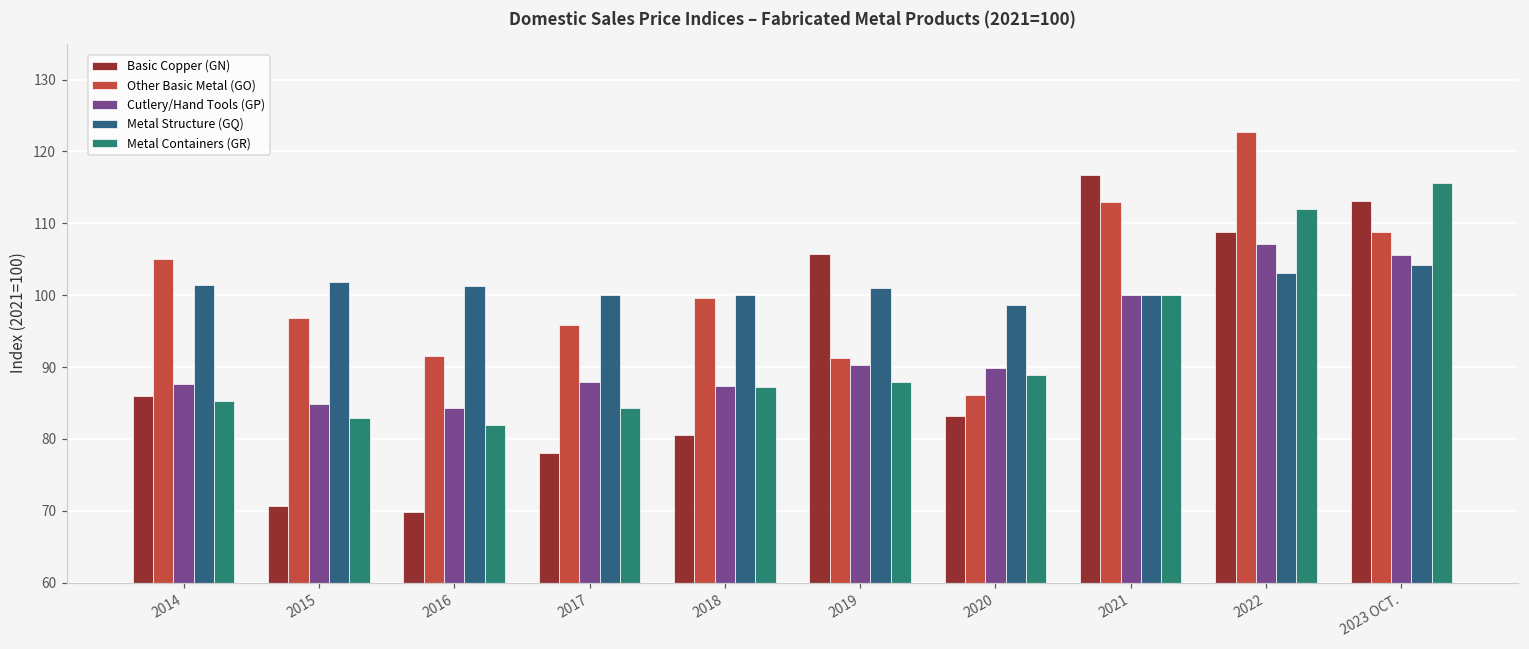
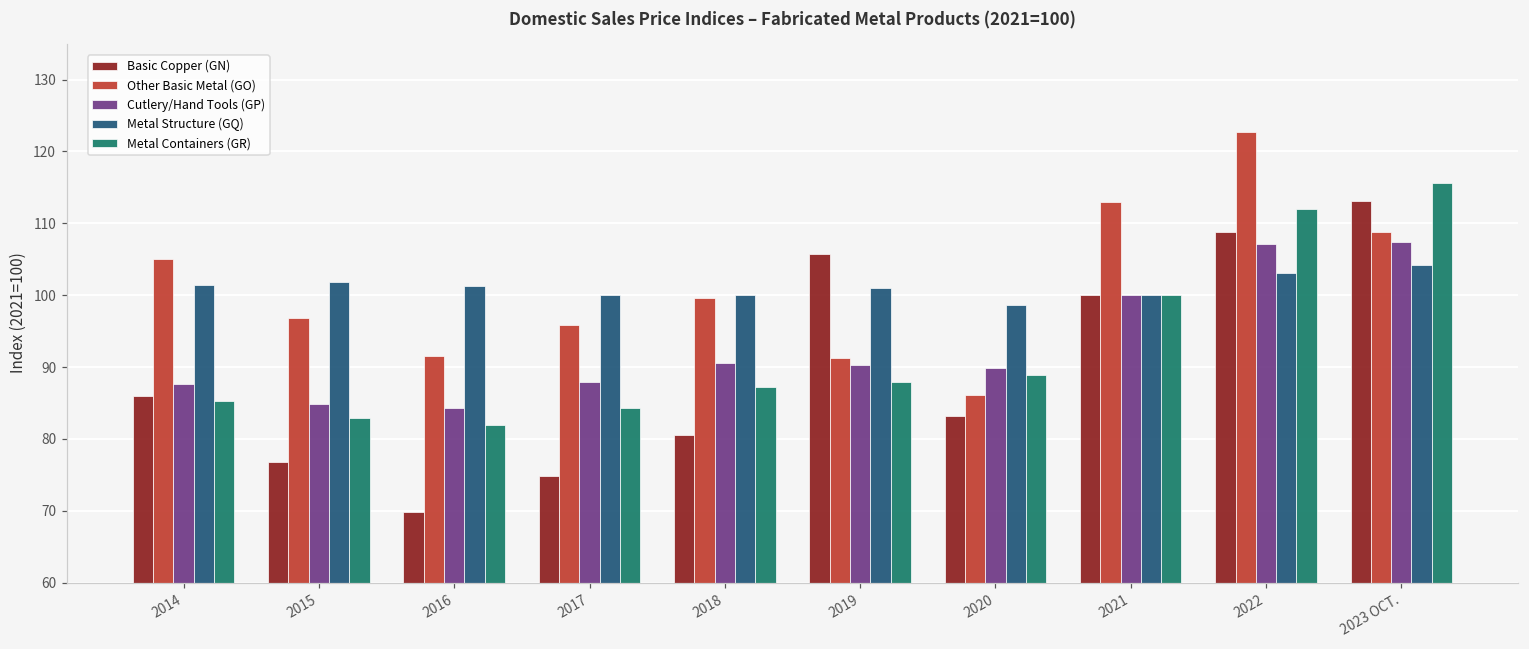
Basic Copper (GN), 2015: 71 -> 77
Basic Copper (GN), 2017: 78 -> 75
Cutlery/Hand Tools (GP), 2018: 87 -> 90
Basic Copper (GN), 2021: 117 -> 100
Cutlery/Hand Tools (GP), 2023 OCT.: 106 -> 107
